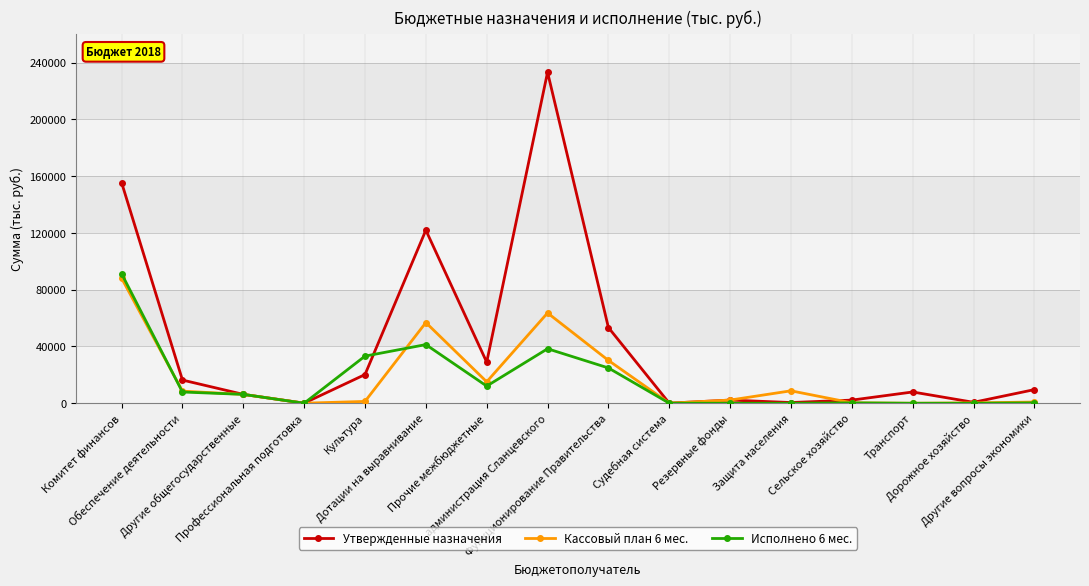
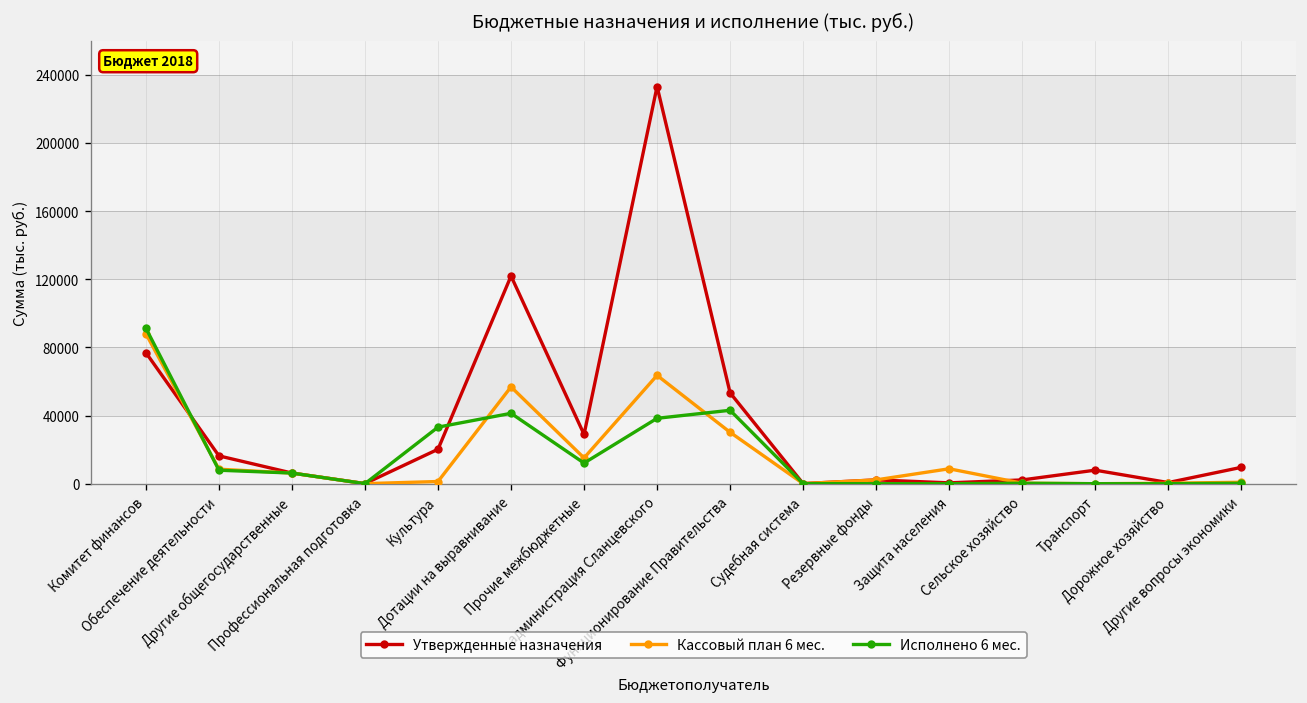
Утвержденные назначения, Комитет финансов: 155000 -> 77000
Исполнено 6 мес., Функционирование Правительства: 25000 -> 43000
